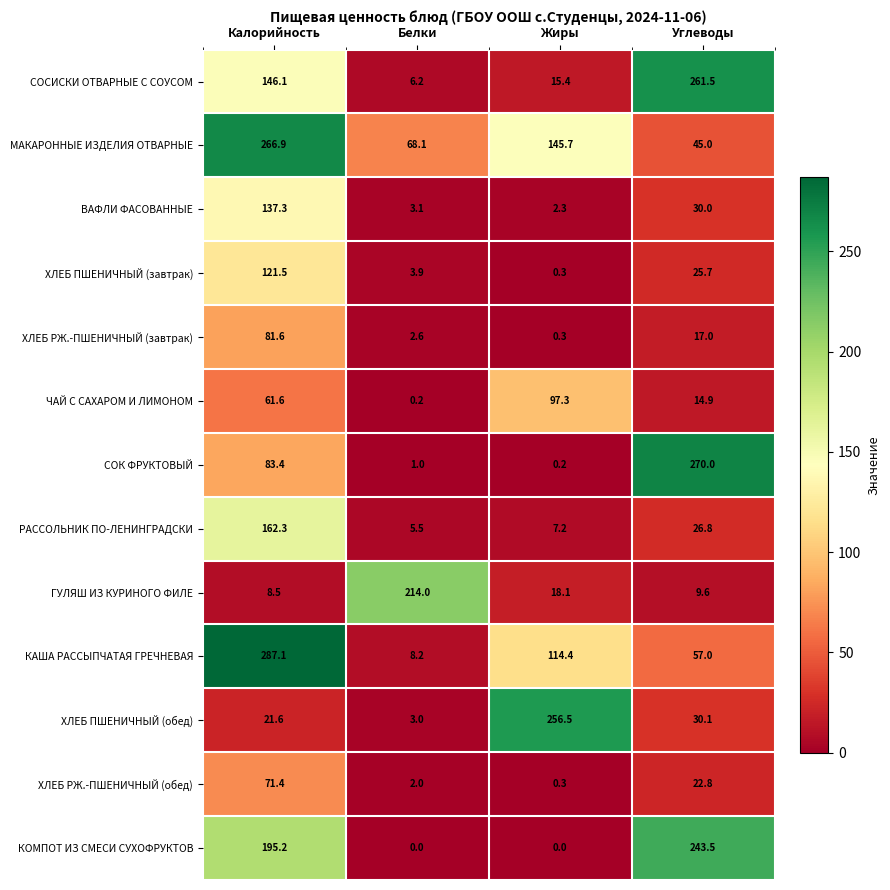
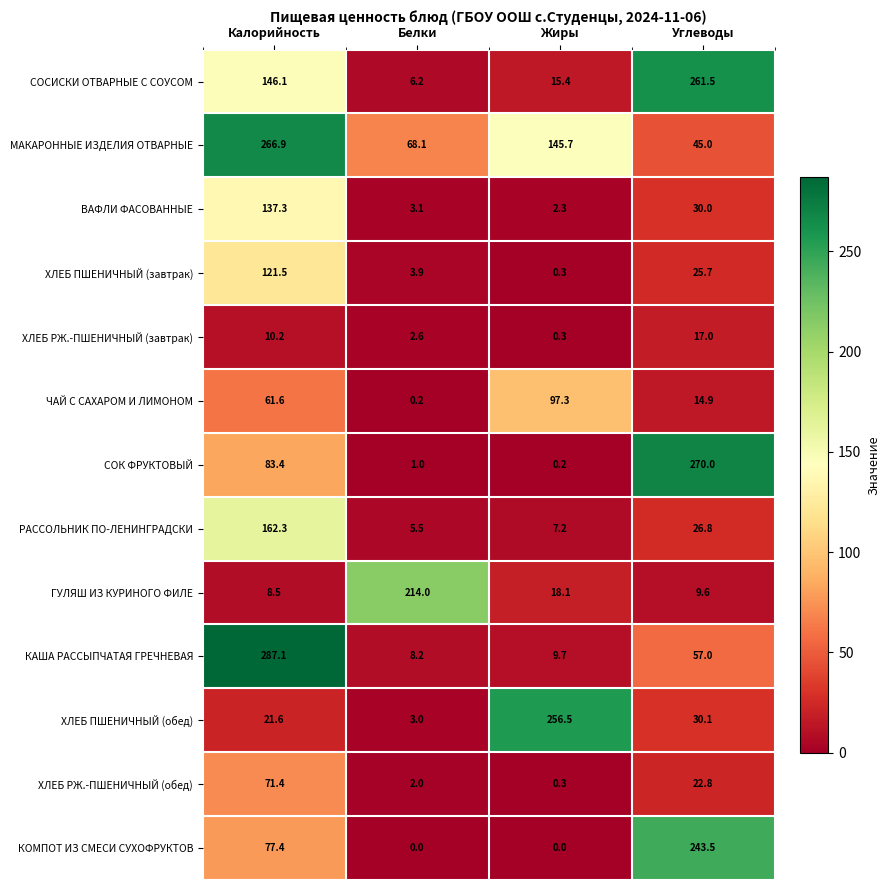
ХЛЕБ РЖ.-ПШЕНИЧНЫЙ (завтрак), Калорийность: 81.6 -> 10.2
КАША РАССЫПЧАТАЯ ГРЕЧНЕВАЯ, Жиры: 114.4 -> 9.7
КОМПОТ ИЗ СМЕСИ СУХОФРУКТОВ, Калорийность: 195.2 -> 77.4
